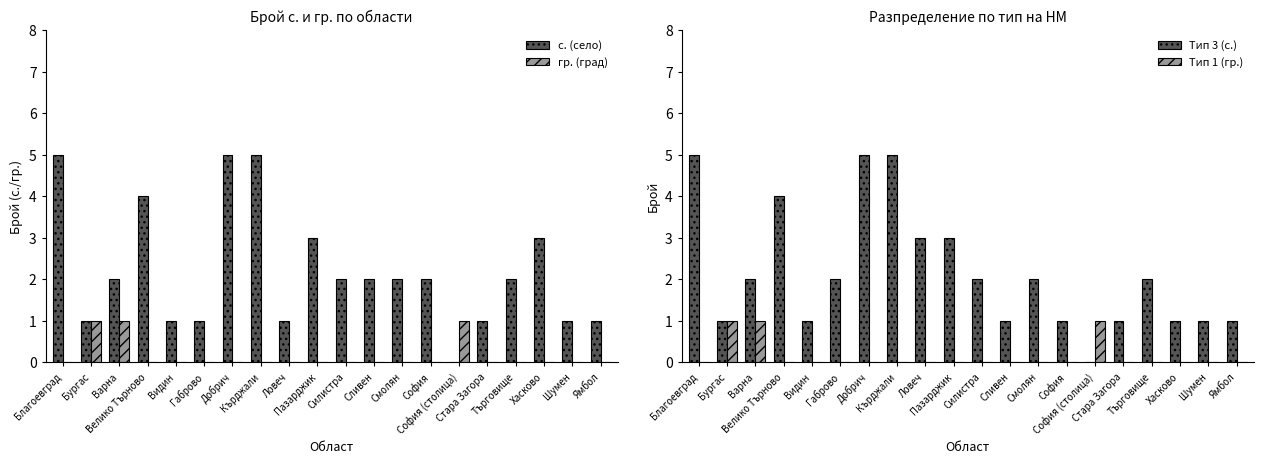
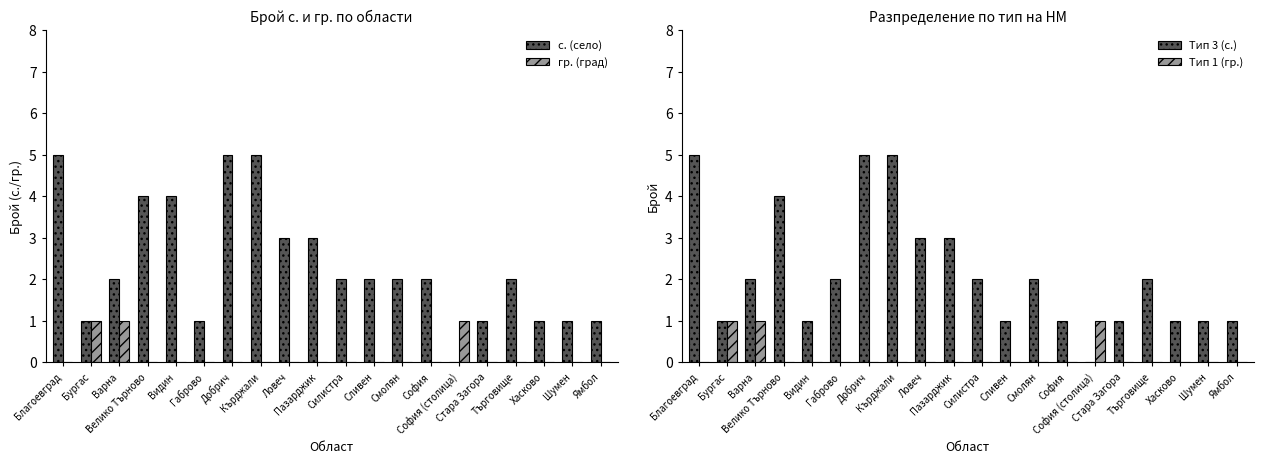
Брой с. и гр. по области, с. (село), Видин: 1 -> 4
Брой с. и гр. по области, с. (село), Ловеч: 1 -> 3
Брой с. и гр. по области, с. (село), Хасково: 3 -> 1
